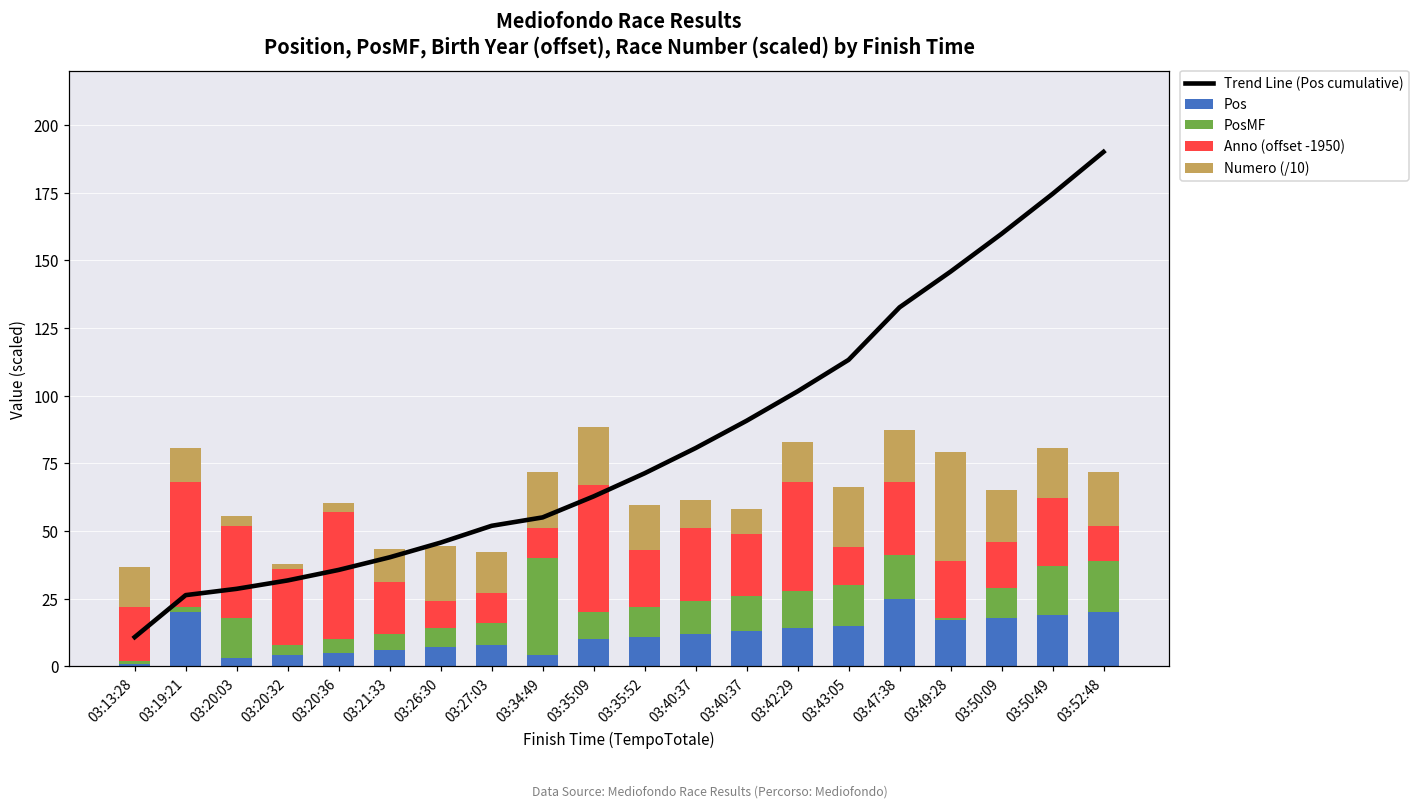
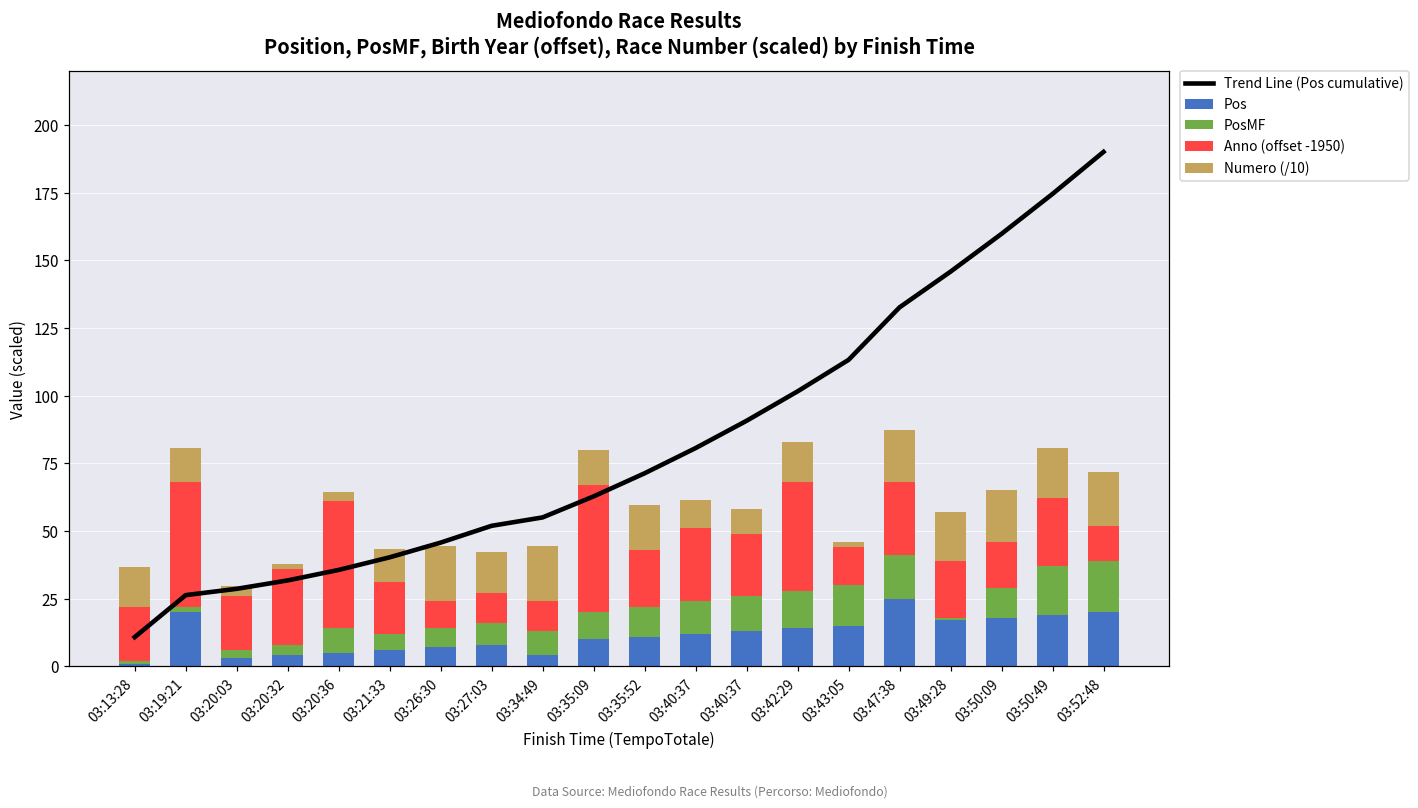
PosMF, 03:20:03: 15 -> 3
Anno (offset -1950), 03:20:03: 34 -> 20
PosMF, 03:20:36: 5 -> 9
PosMF, 03:34:49: 36 -> 9
Numero (/10), 03:35:09: 21 -> 13
Numero (/10), 03:43:05: 22 -> 2
Numero (/10), 03:49:28: 40 -> 18
